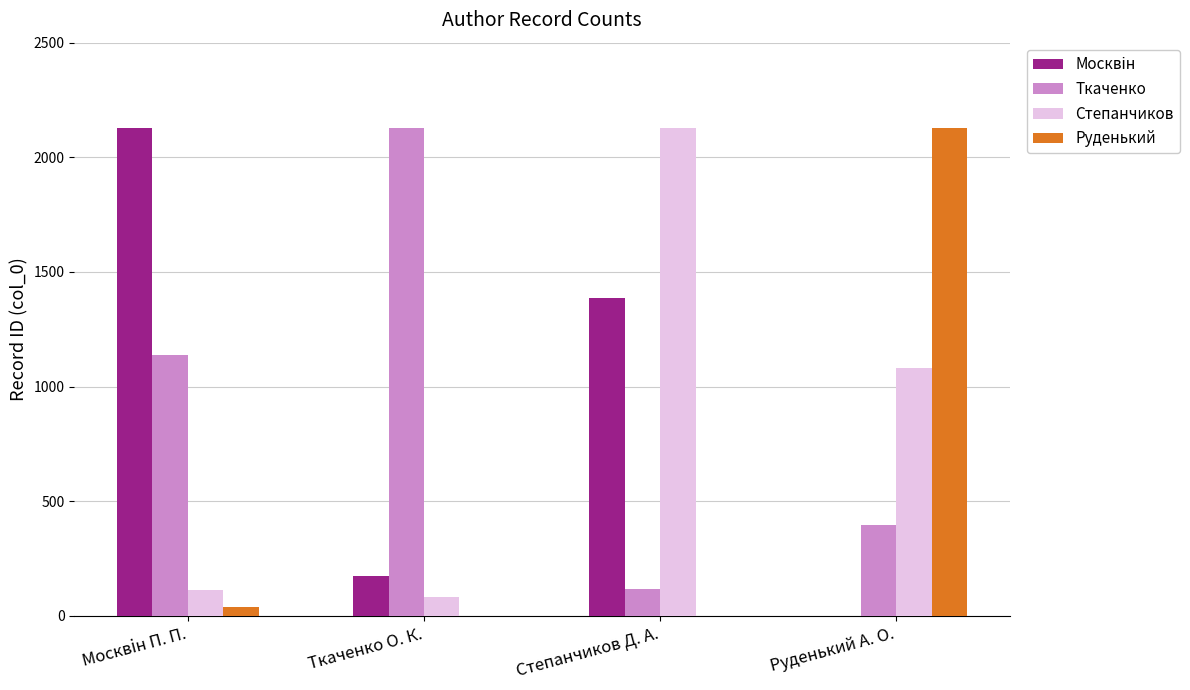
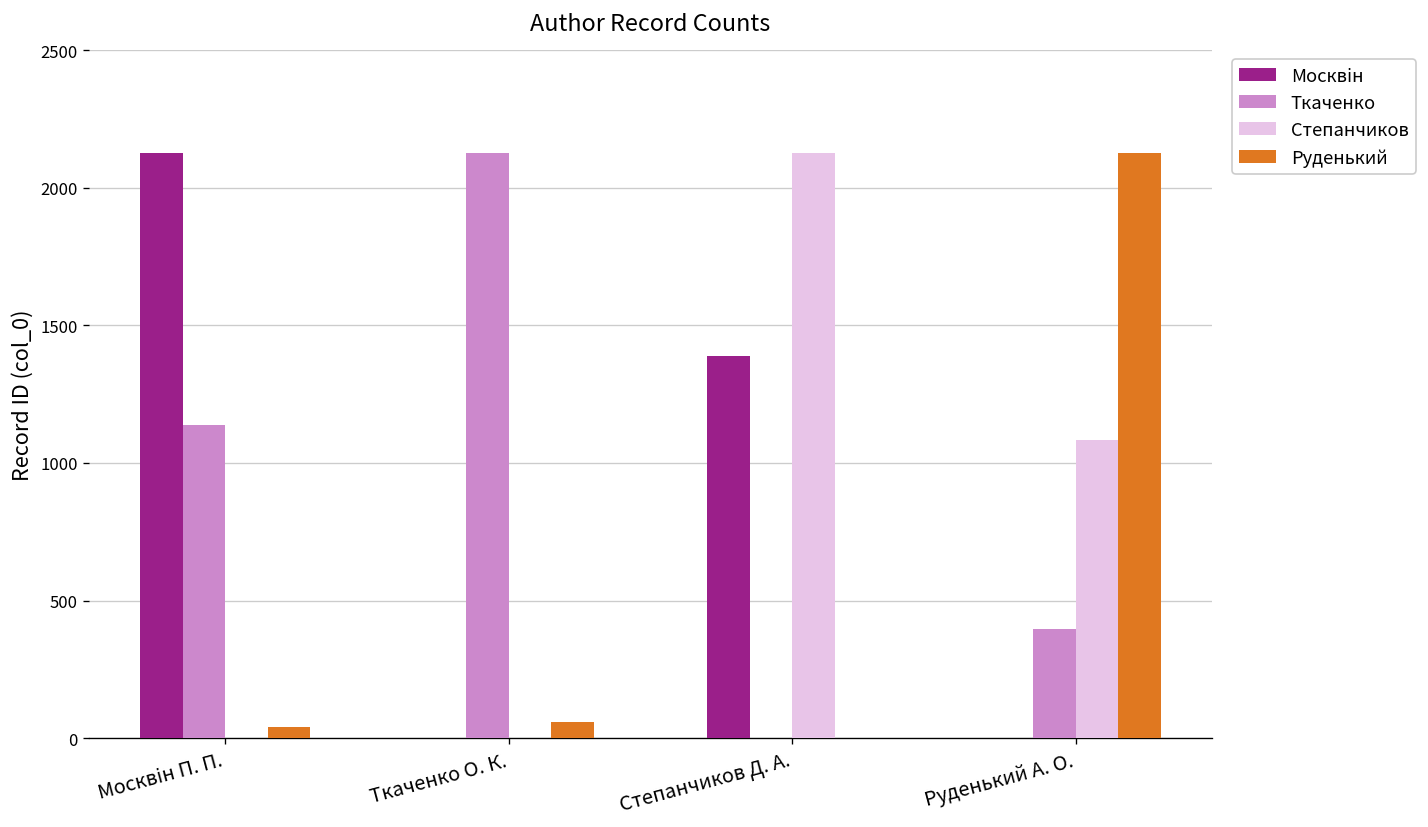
Степанчиков, Москвін П. П.: 110 -> 0
Москвін, Ткаченко О. К.: 170 -> 0
Степанчиков, Ткаченко О. К.: 80 -> 0
Руденький, Ткаченко О. К.: 0 -> 60
Ткаченко, Степанчиков Д. А.: 120 -> 0
